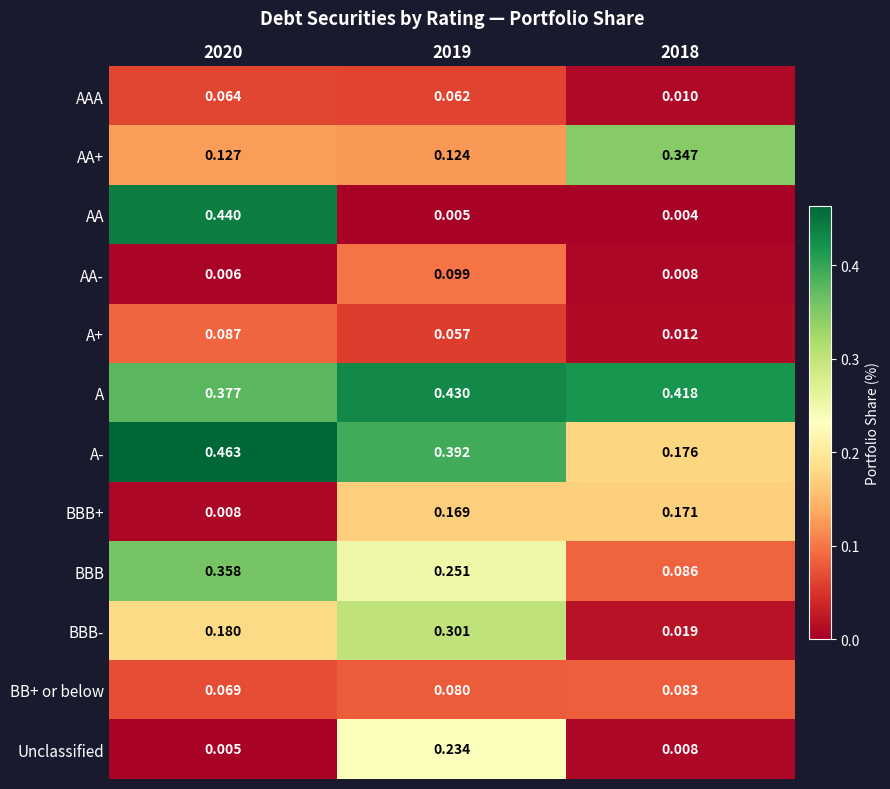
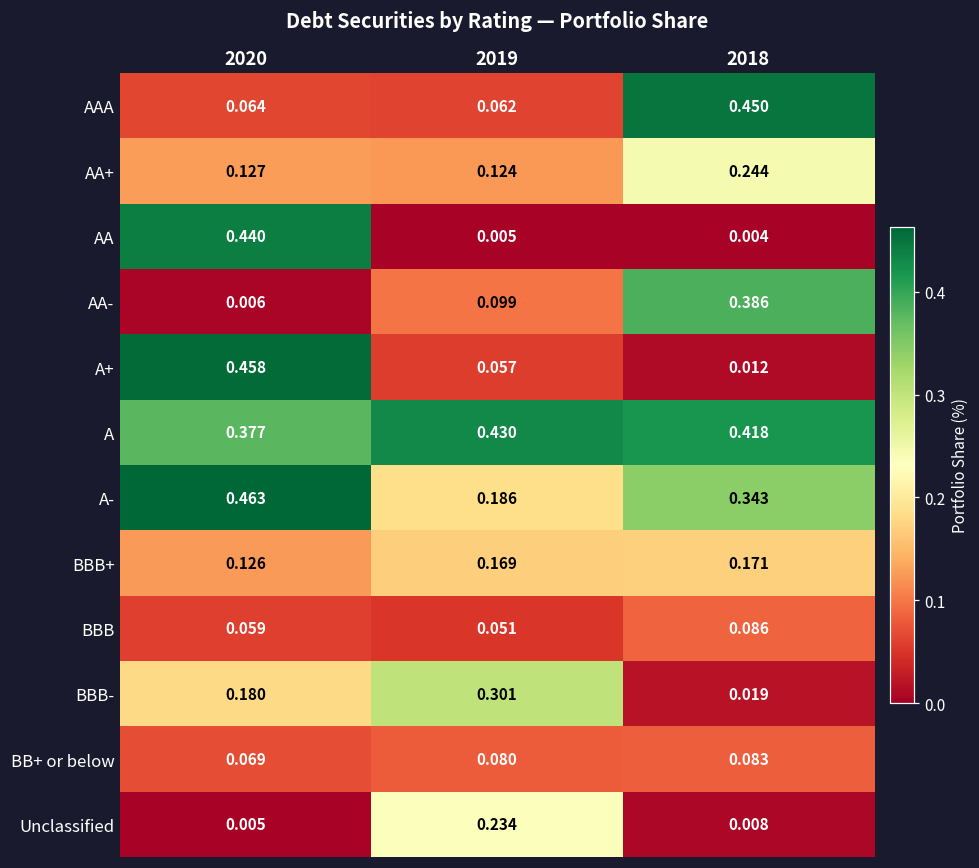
AAA, 2018: 0.010 -> 0.450
AA+, 2018: 0.347 -> 0.244
AA-, 2018: 0.008 -> 0.386
A+, 2020: 0.087 -> 0.458
A-, 2019: 0.392 -> 0.186
A-, 2018: 0.176 -> 0.343
BBB+, 2020: 0.008 -> 0.126
BBB, 2020: 0.358 -> 0.059
BBB, 2019: 0.251 -> 0.051
